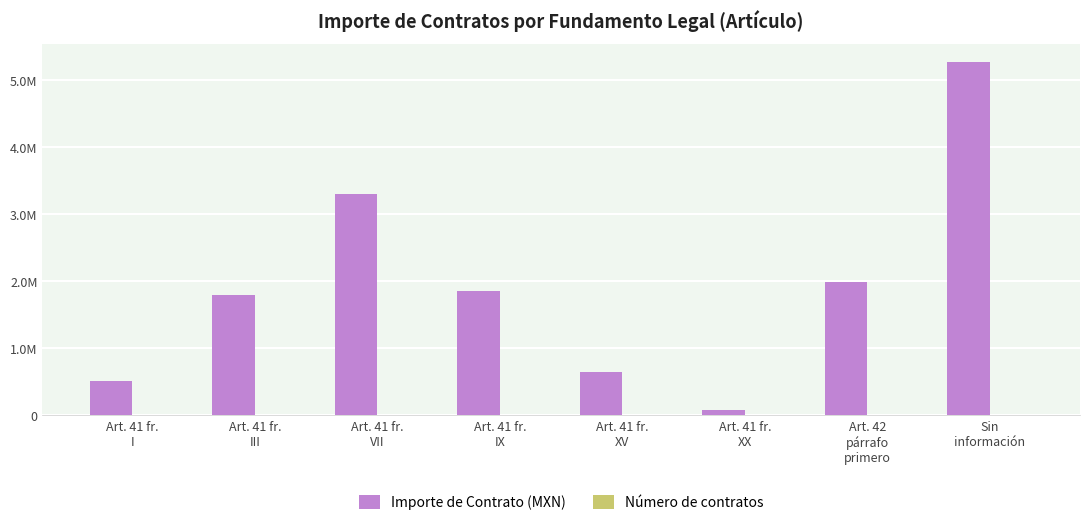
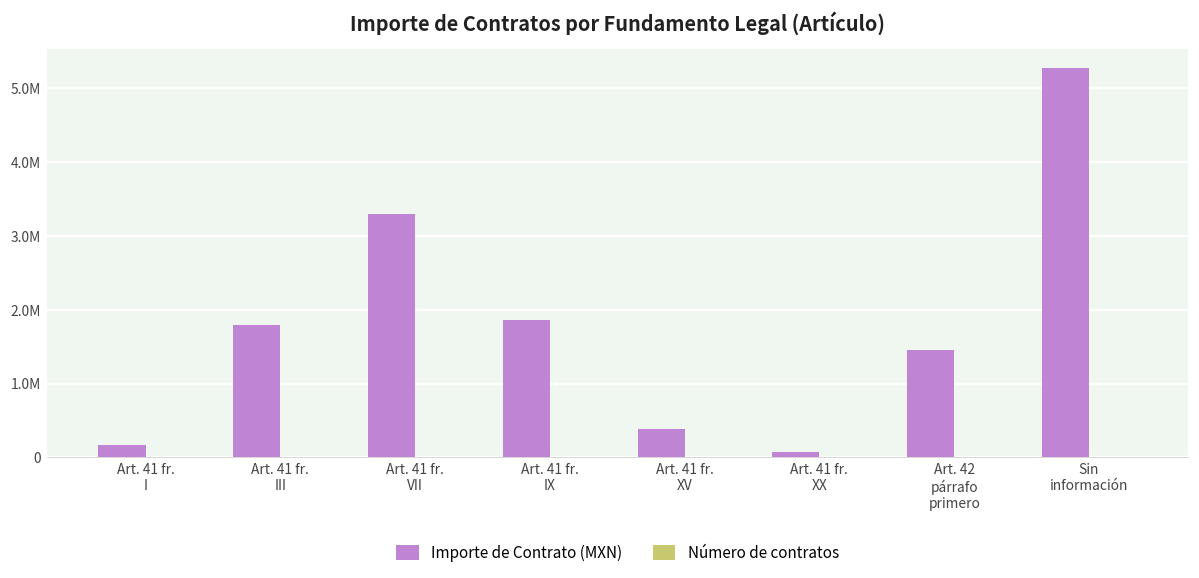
Importe de Contrato (MXN), Art. 41 fr. I: 500000 -> 200000
Importe de Contrato (MXN), Art. 41 fr. XV: 600000 -> 400000
Importe de Contrato (MXN), Art. 42 párrafo primero: 2000000 -> 1500000
